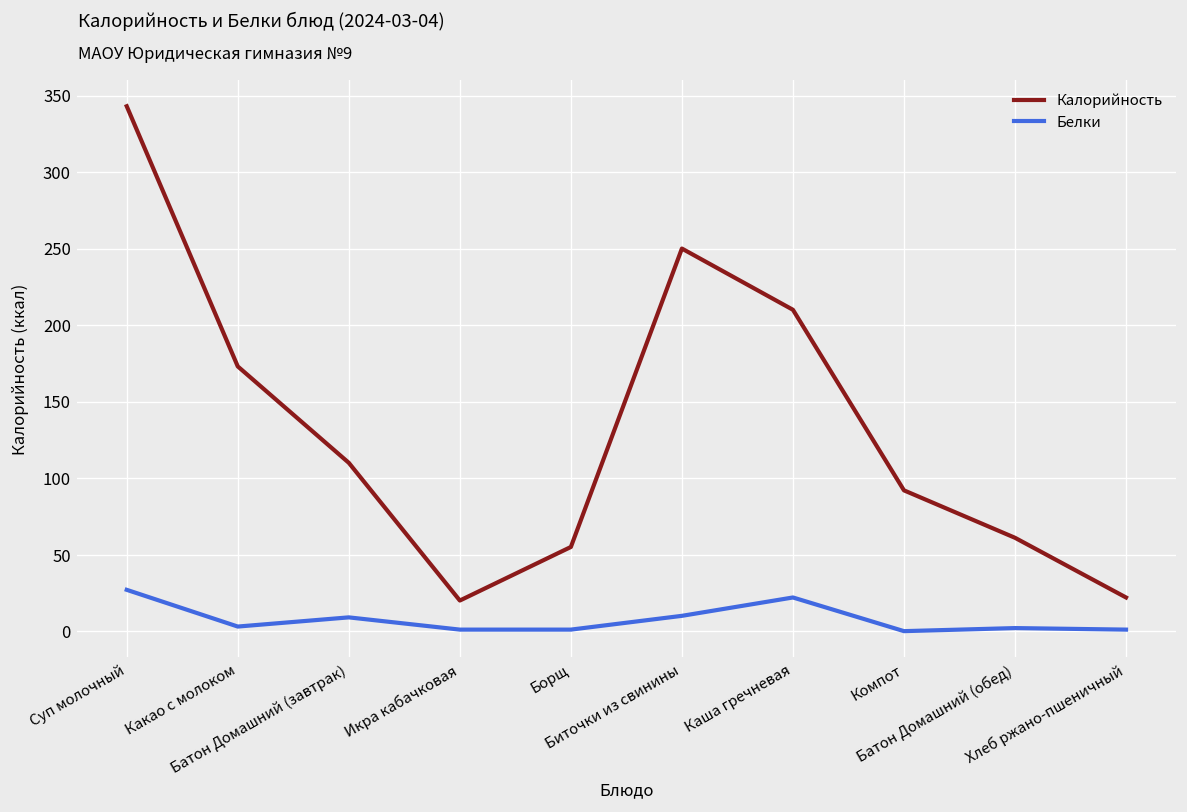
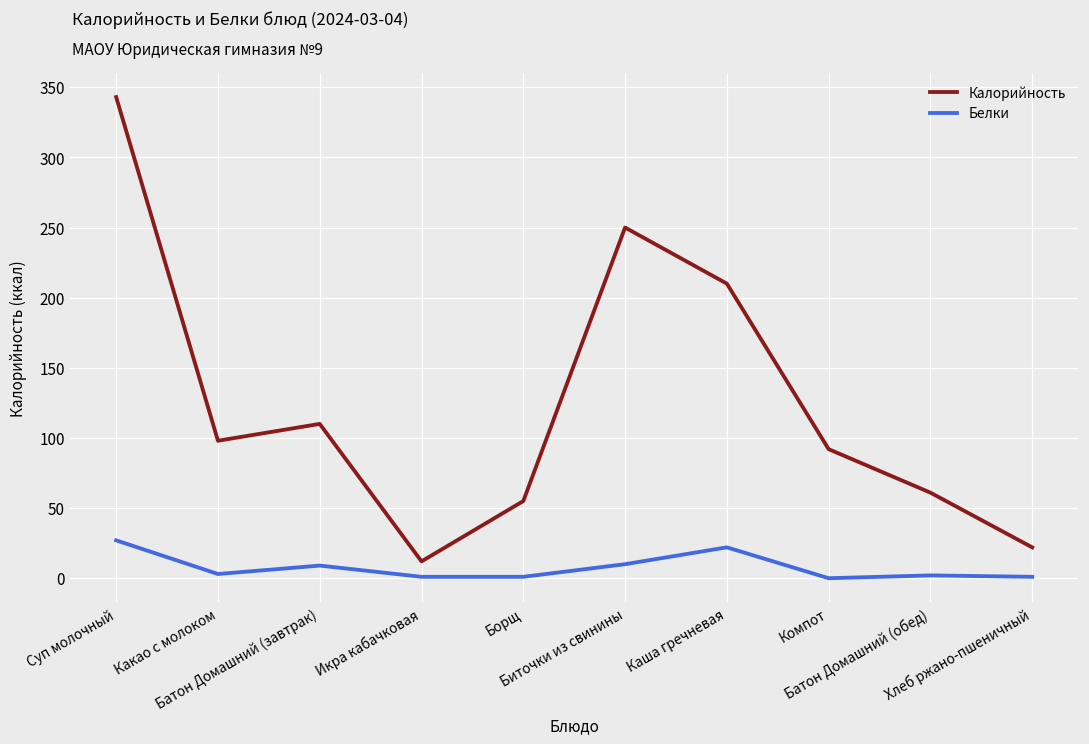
Калорийность, Какао с молоком: 173 -> 98
Калорийность, Икра кабачковая: 20 -> 12
